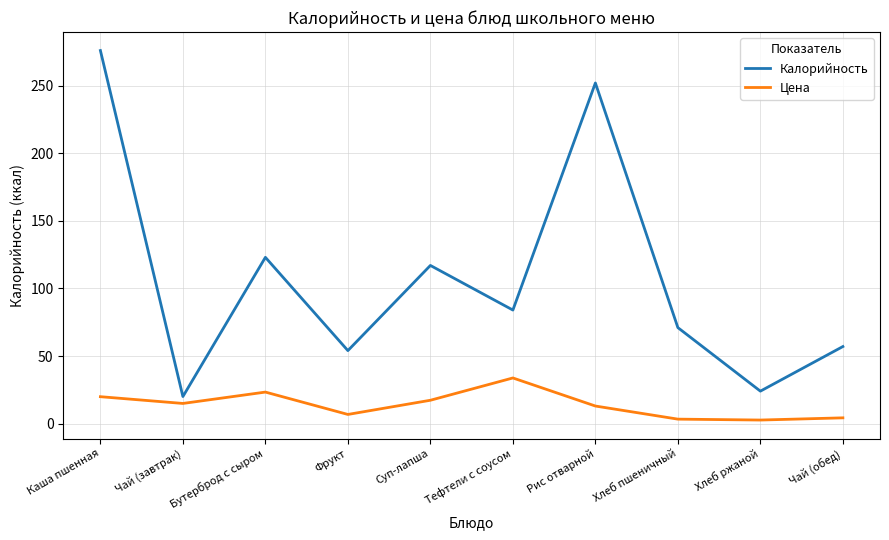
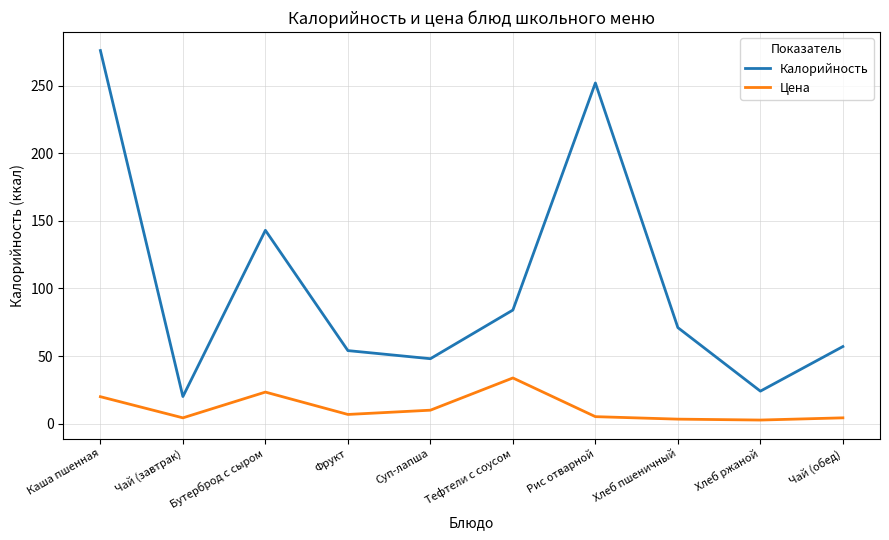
Цена, Чай (завтрак): 15 -> 4
Калорийность, Бутерброд с сыром: 123 -> 143
Калорийность, Суп-лапша: 117 -> 48
Цена, Суп-лапша: 17 -> 10
Цена, Рис отварной: 13 -> 5
